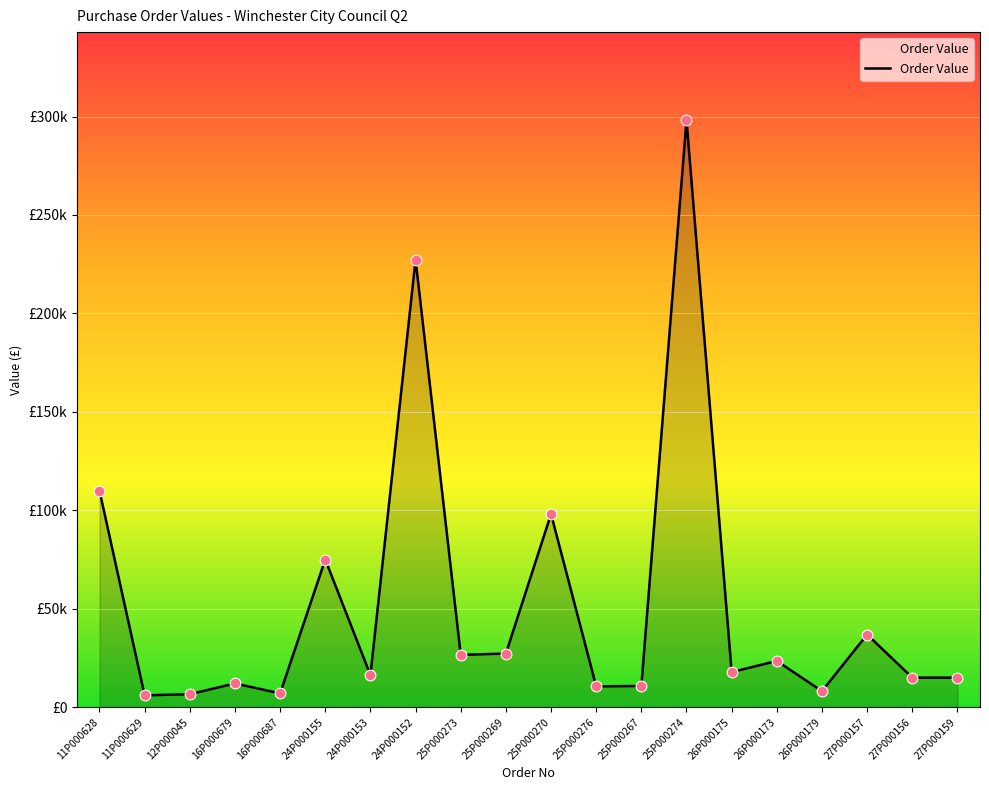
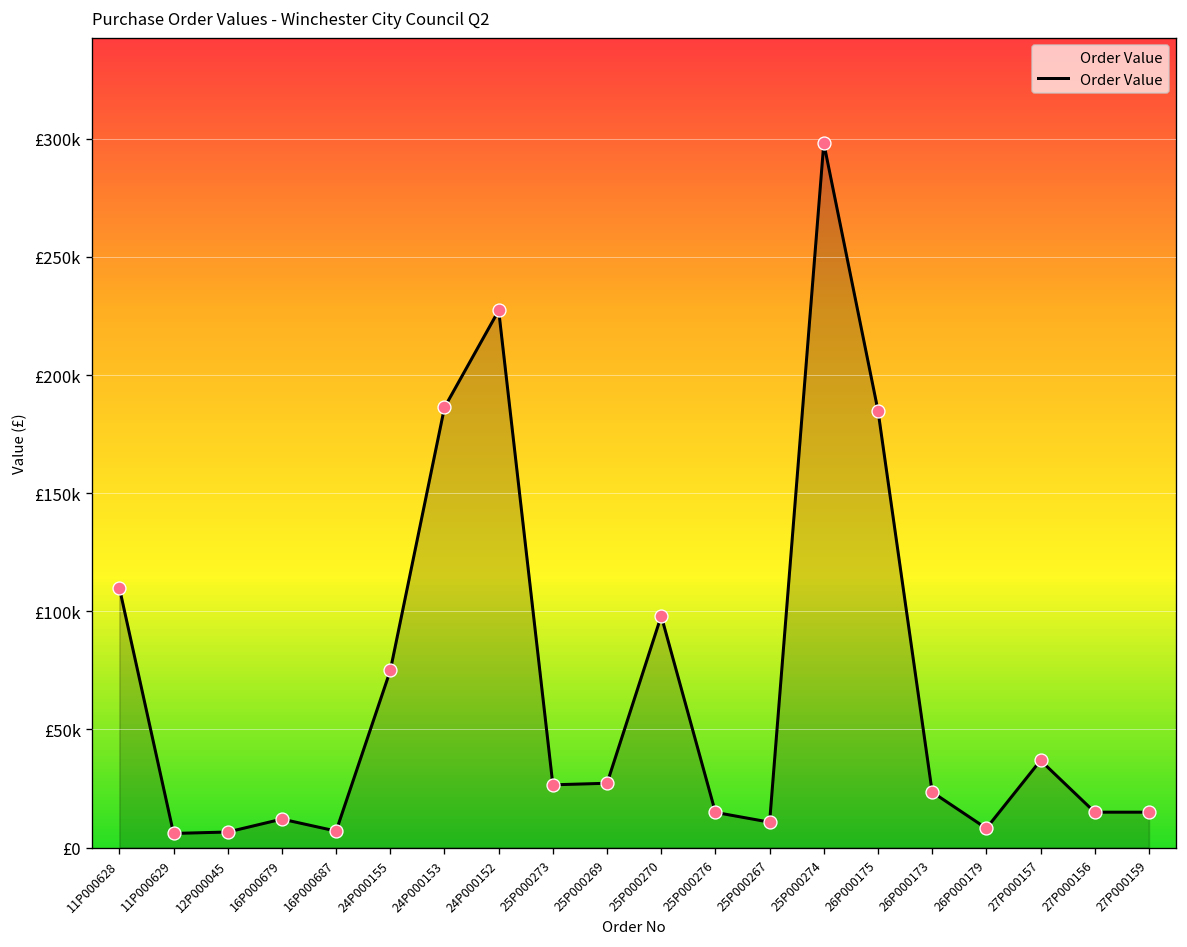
24P000153: £16000 -> £186000
25P000276: £11000 -> £15000
26P000175: £18000 -> £185000
